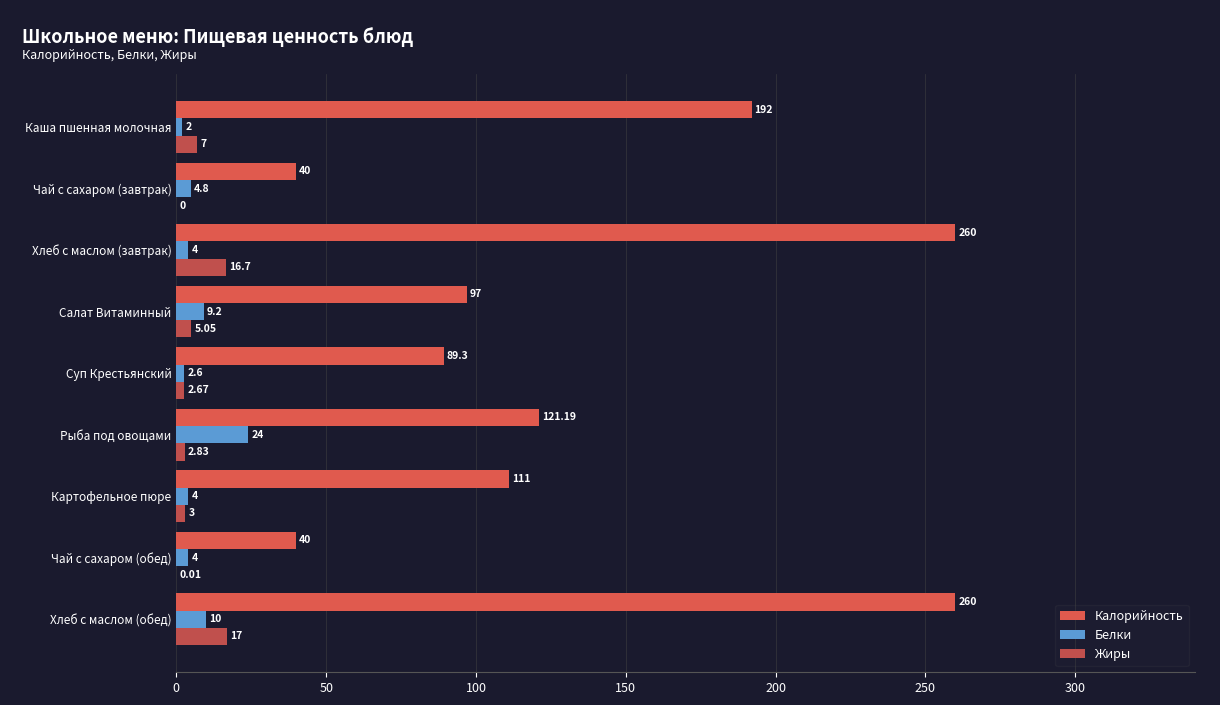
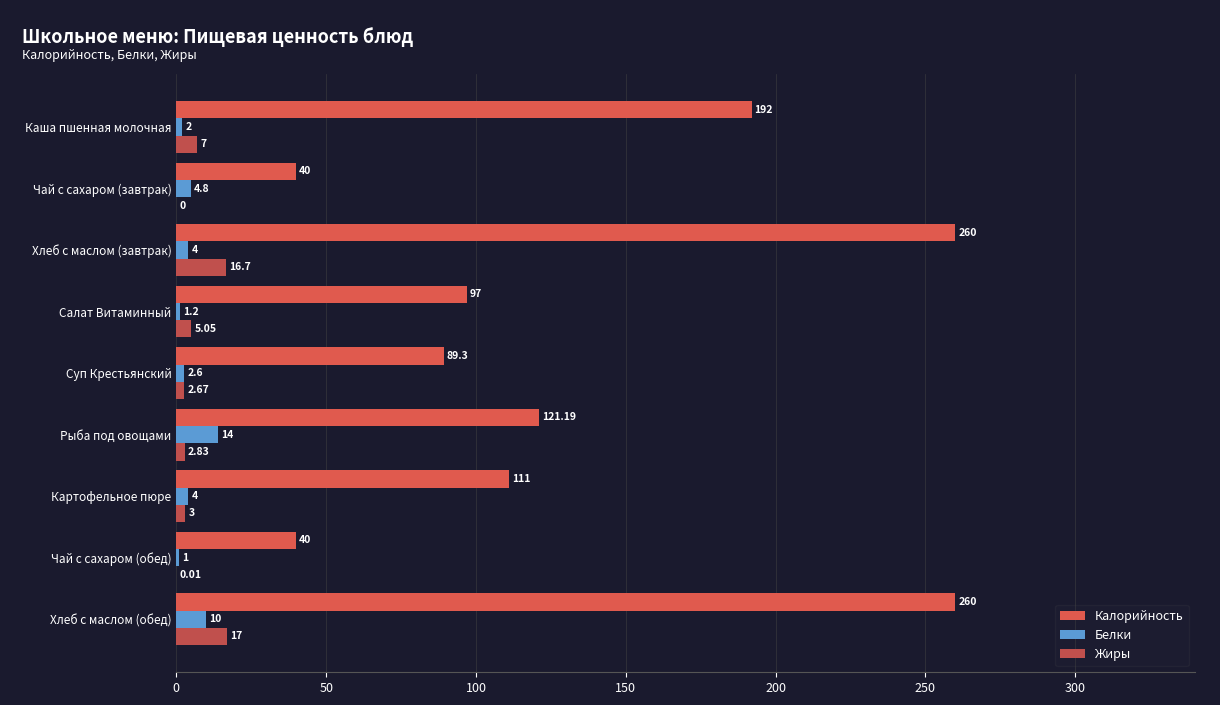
Белки, Салат Витаминный: 9.2 -> 1.2
Белки, Рыба под овощами: 24 -> 14
Белки, Чай с сахаром (обед): 4 -> 1
